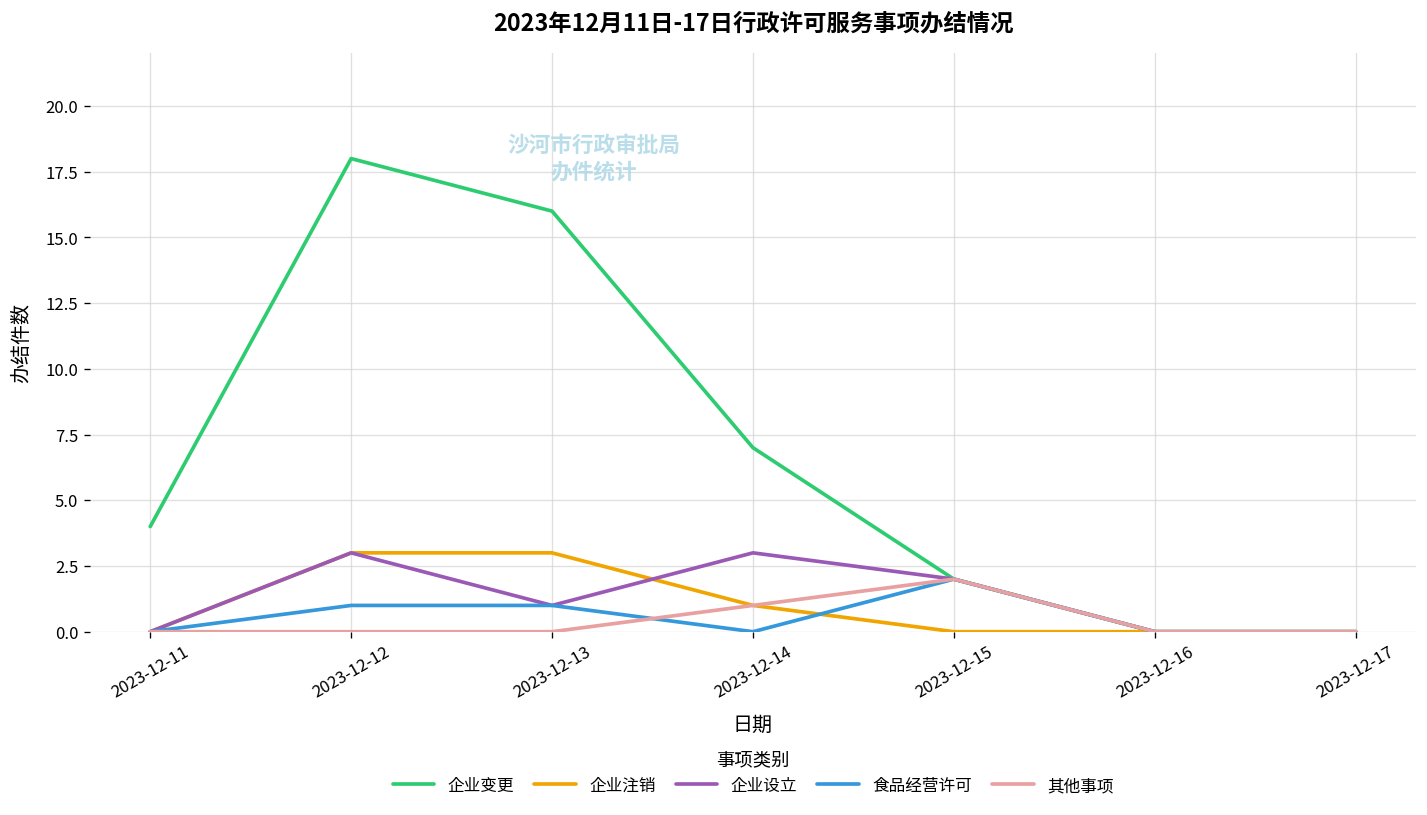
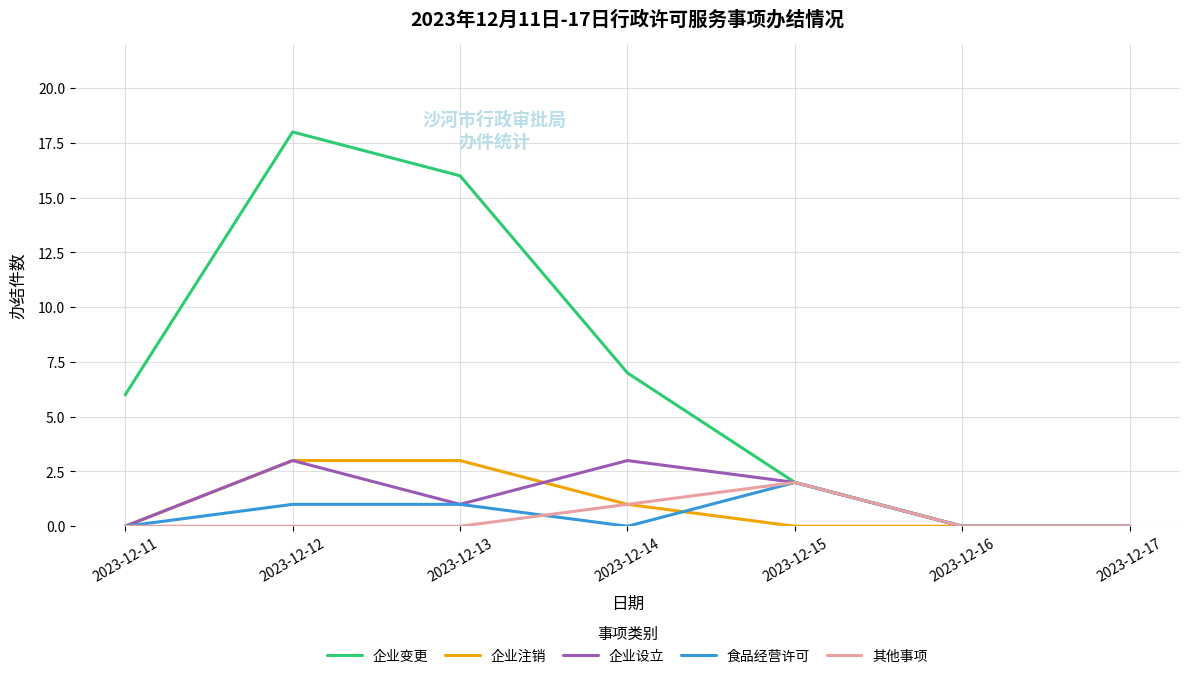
企业变更, 2023-12-11: 4 -> 6
